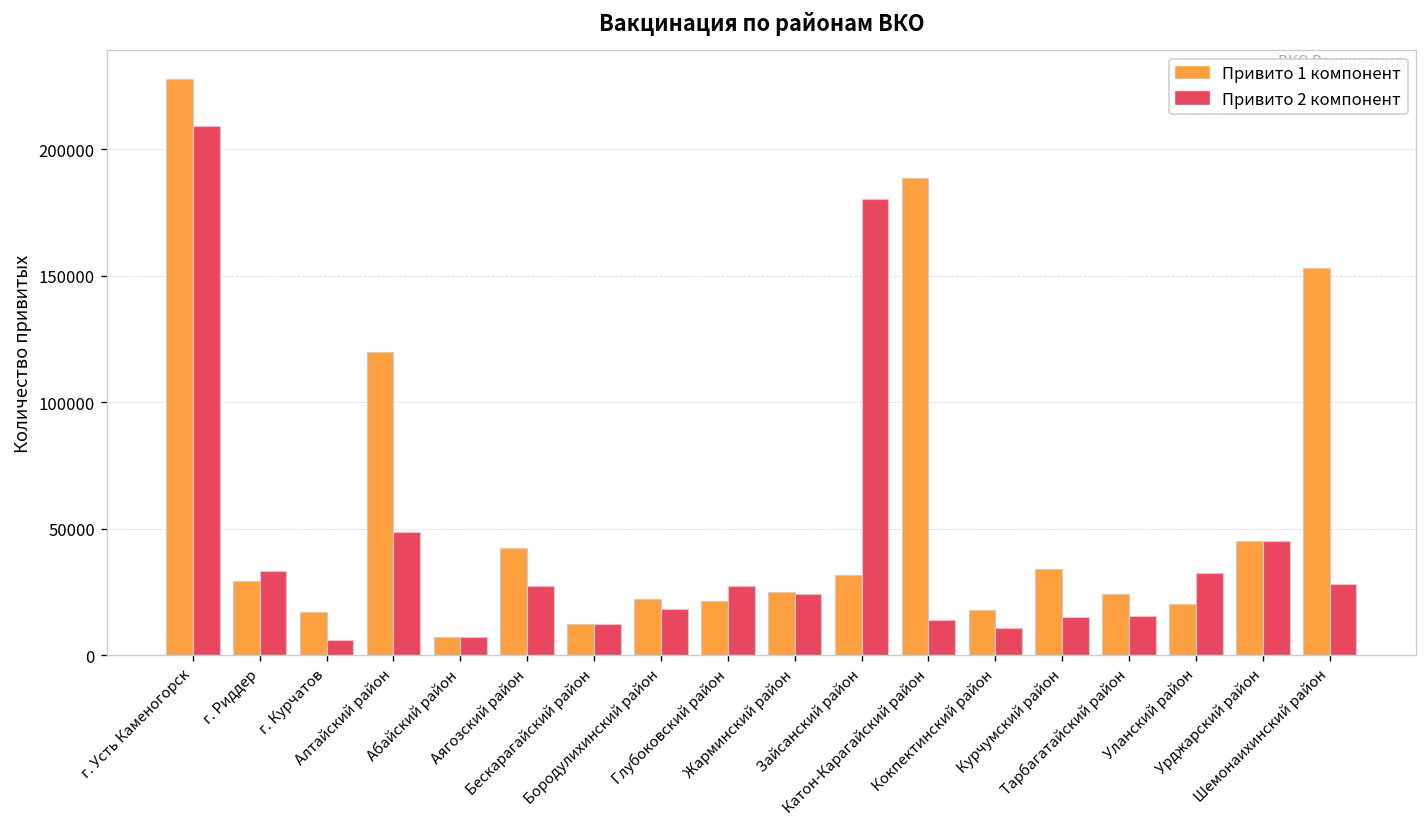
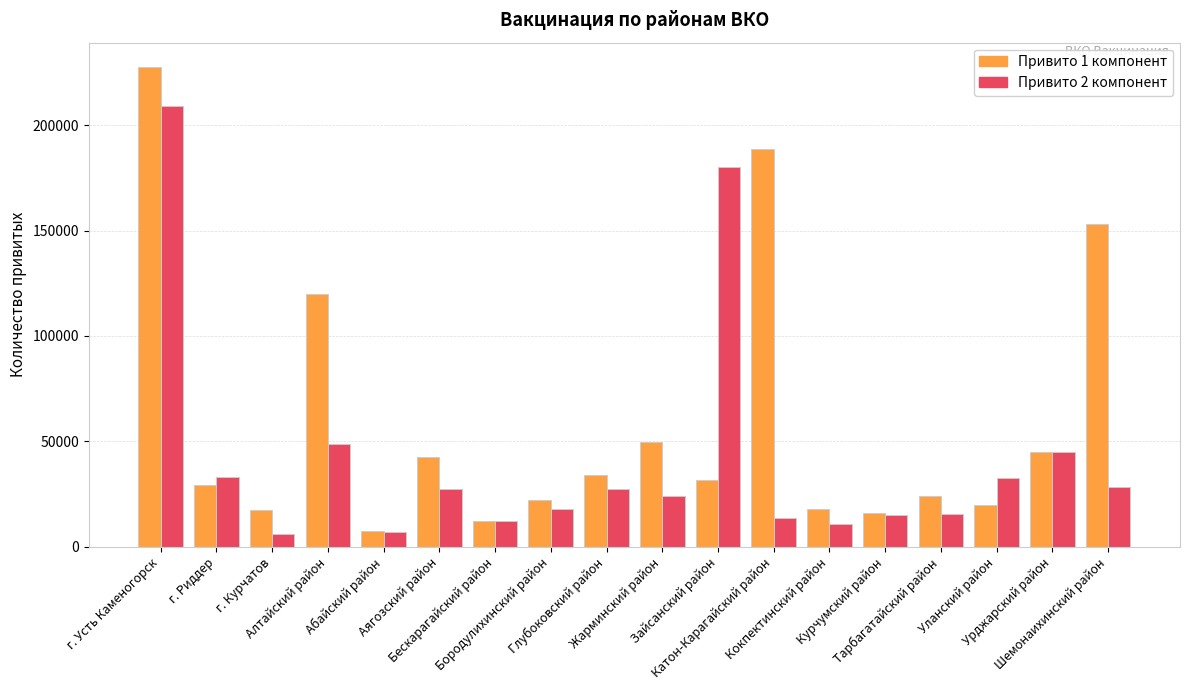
Привито 1 компонент, Глубоковский район: 21000 -> 34000
Привито 1 компонент, Жарминский район: 25000 -> 50000
Привито 1 компонент, Курчумский район: 34000 -> 16000
